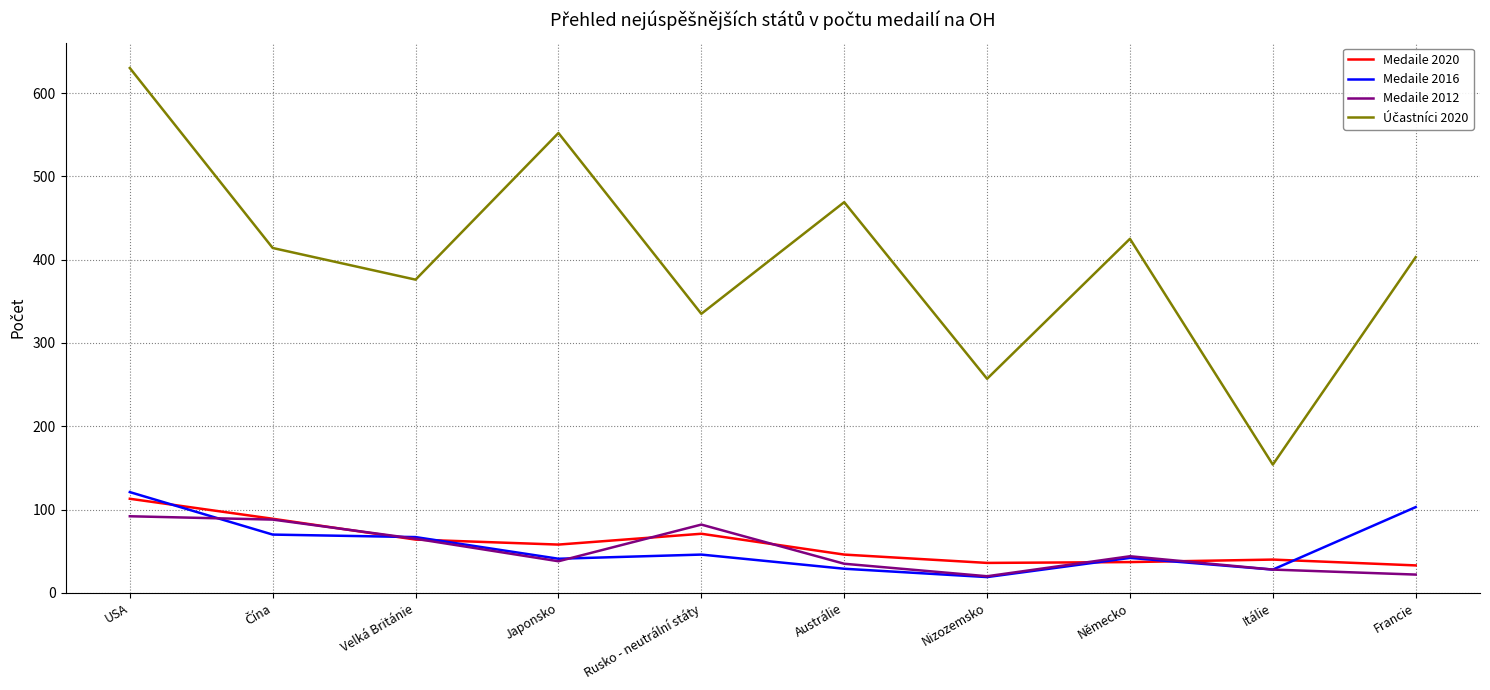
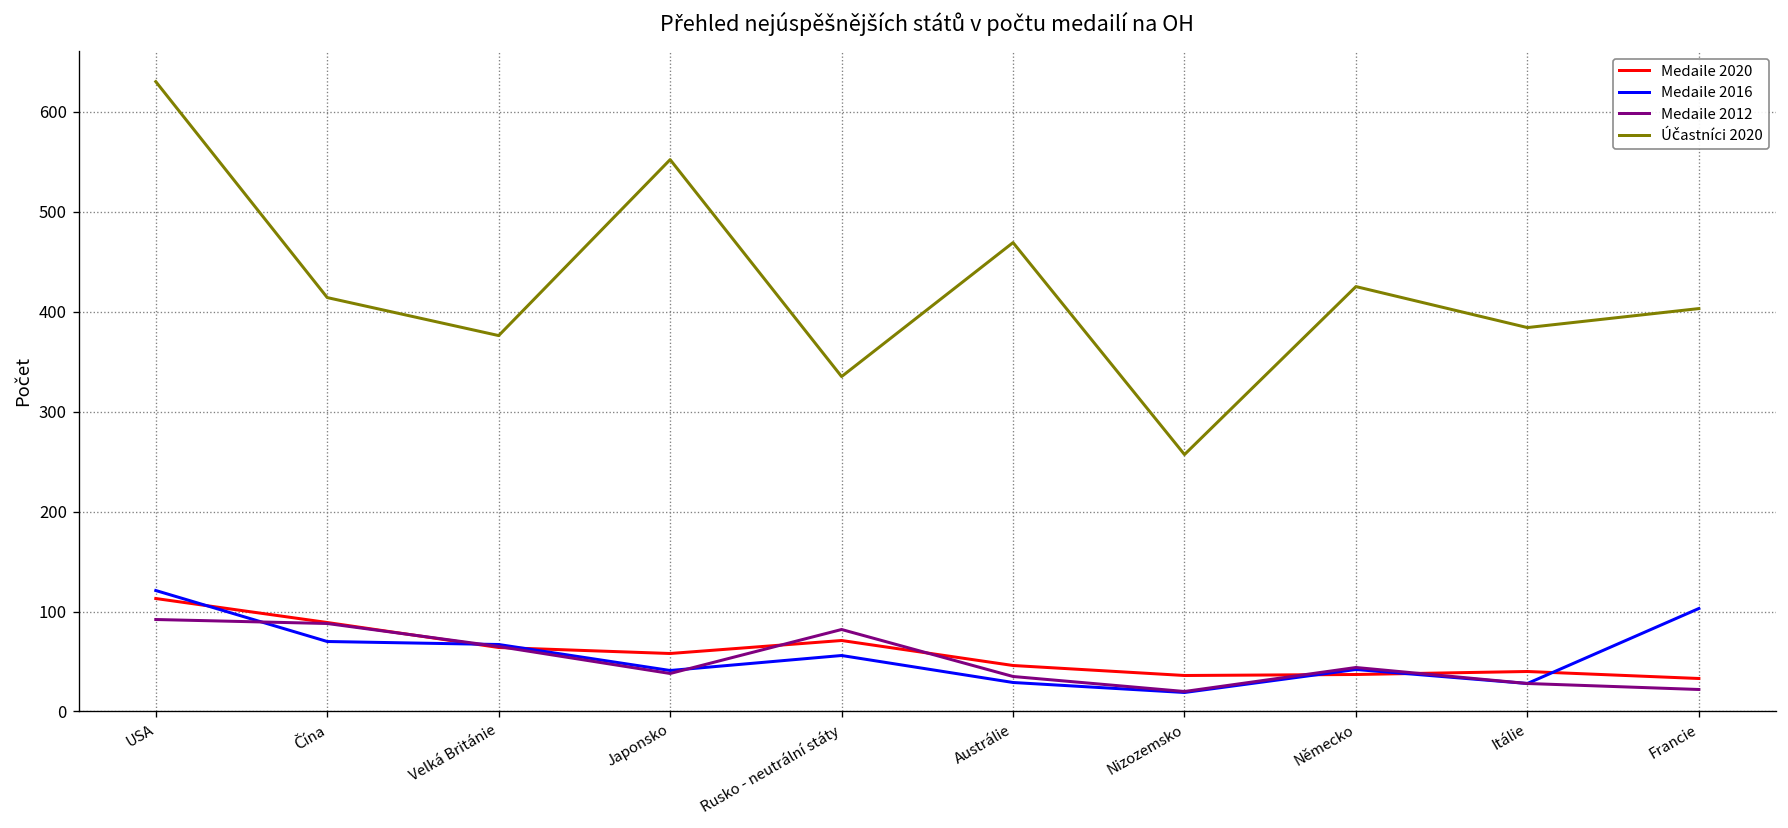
Medaile 2016, Rusko - neutrální státy: 50 -> 60
Účastníci 2020, Itálie: 150 -> 380
